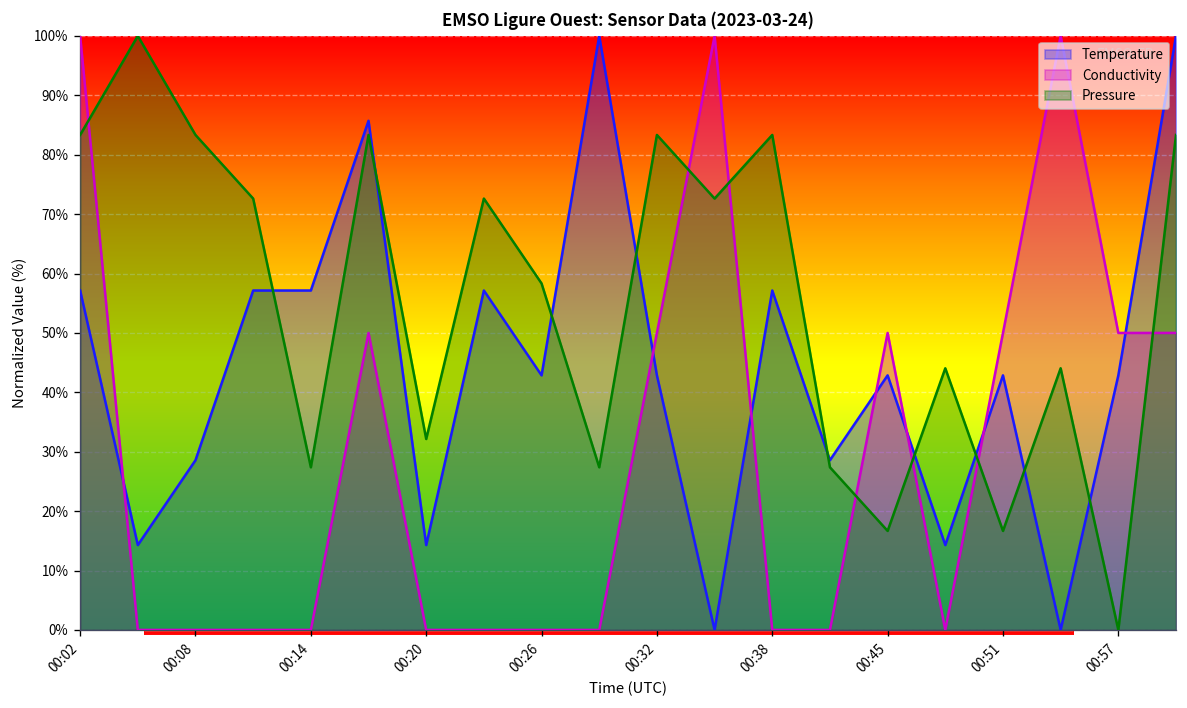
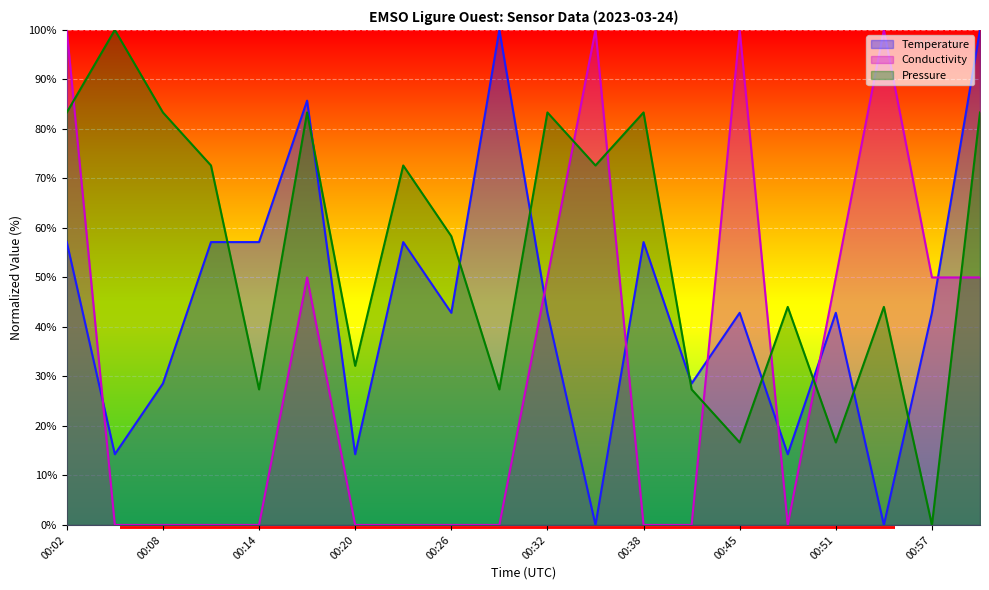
Conductivity, 00:45: 50% -> 100%
